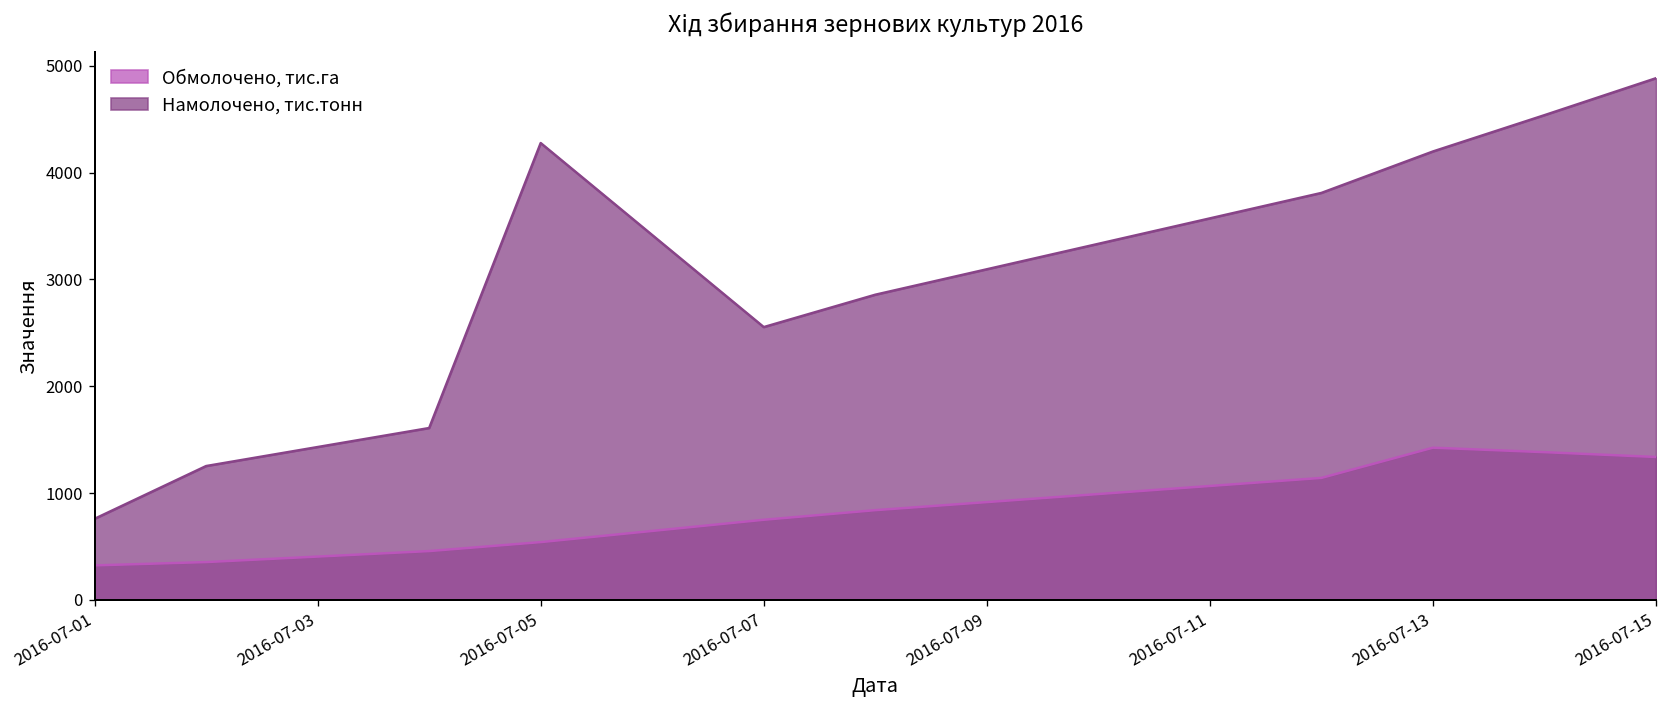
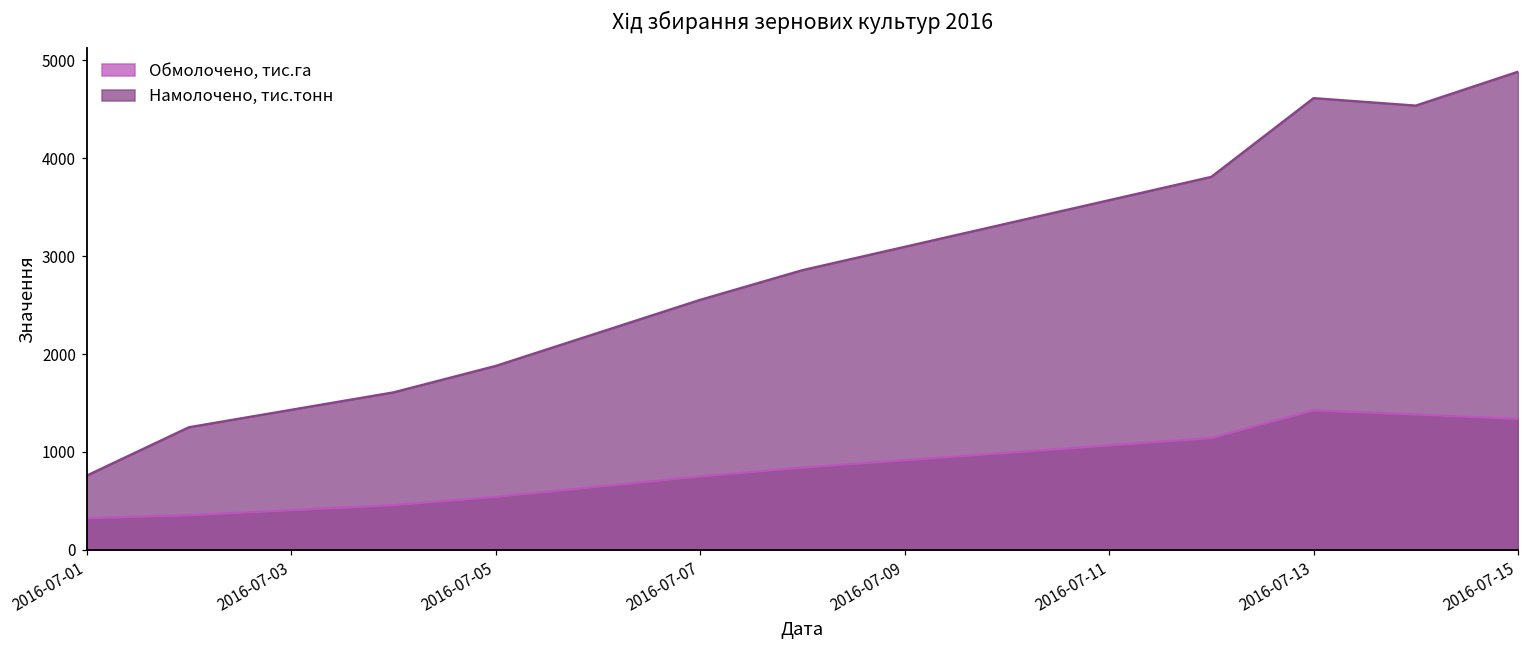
Намолочено, тис.тонн, 2016-07-05: 4300 -> 1900
Намолочено, тис.тонн, 2016-07-13: 4200 -> 4600
